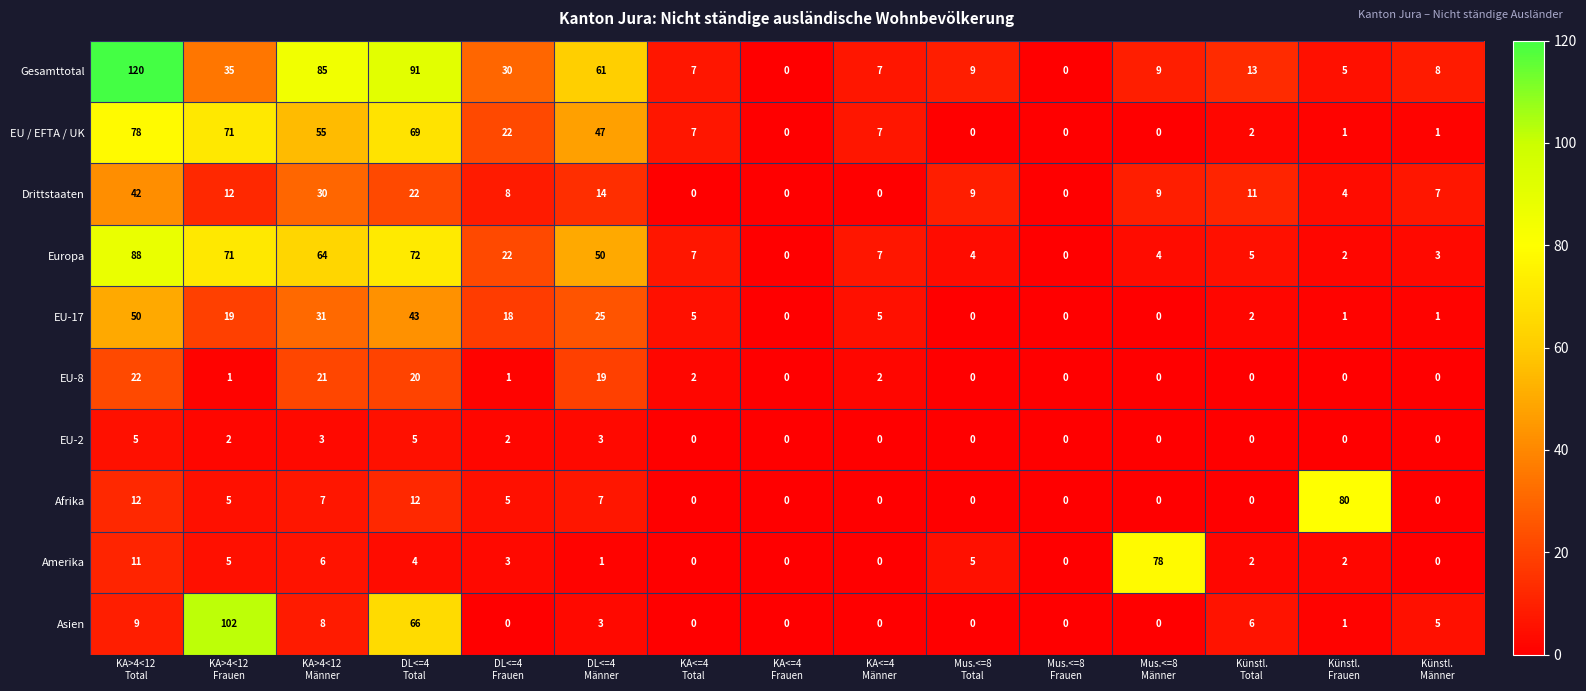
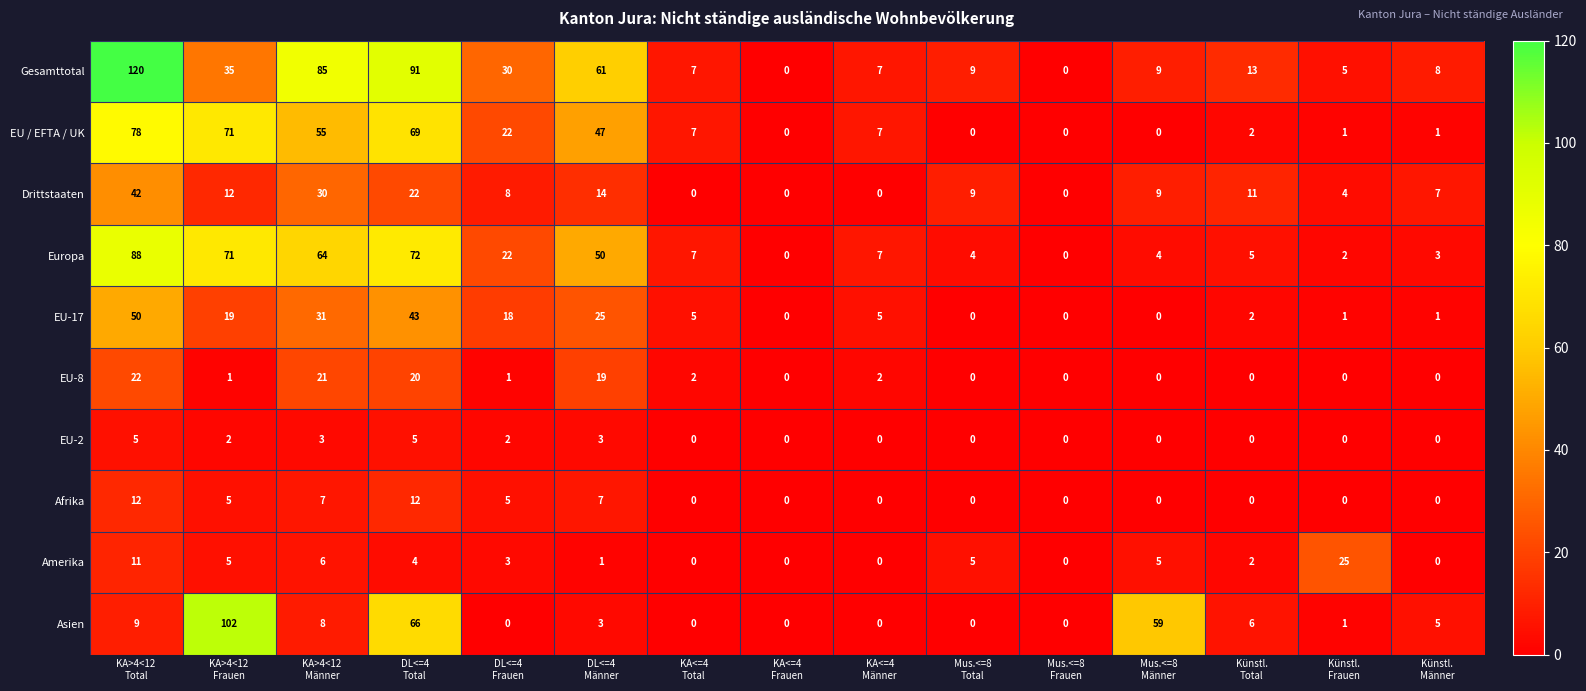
Afrika, Künstl. Frauen: 80 -> 0
Amerika, Mus.<=8 Männer: 78 -> 5
Amerika, Künstl. Frauen: 2 -> 25
Asien, Mus.<=8 Männer: 0 -> 59
